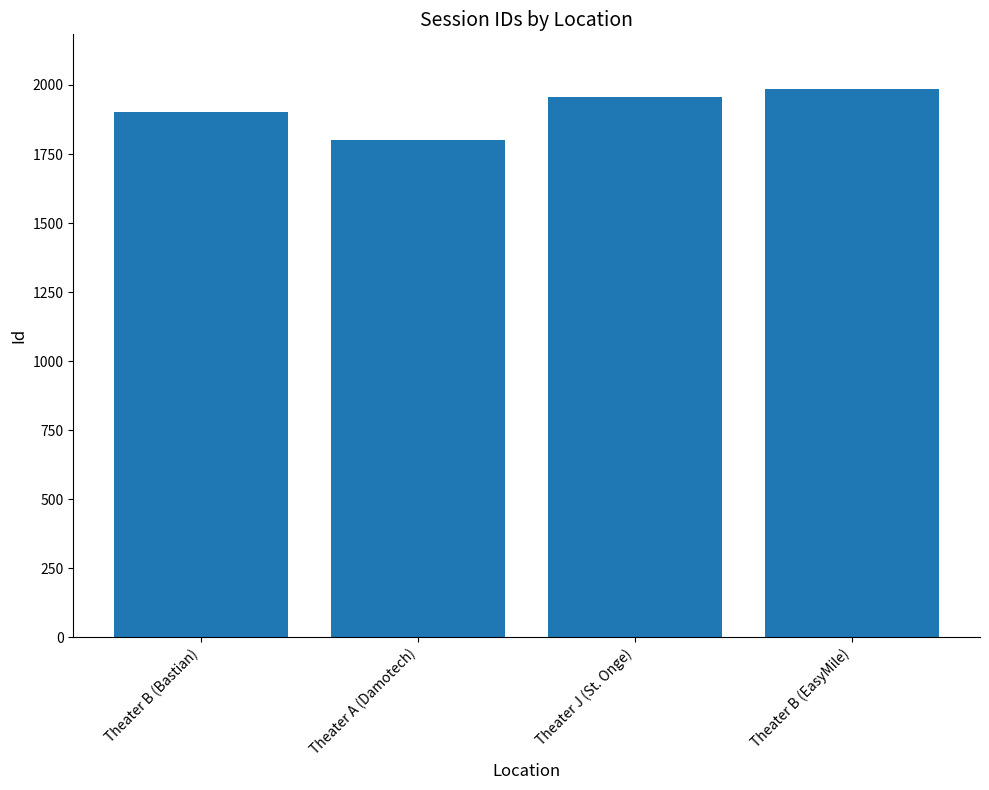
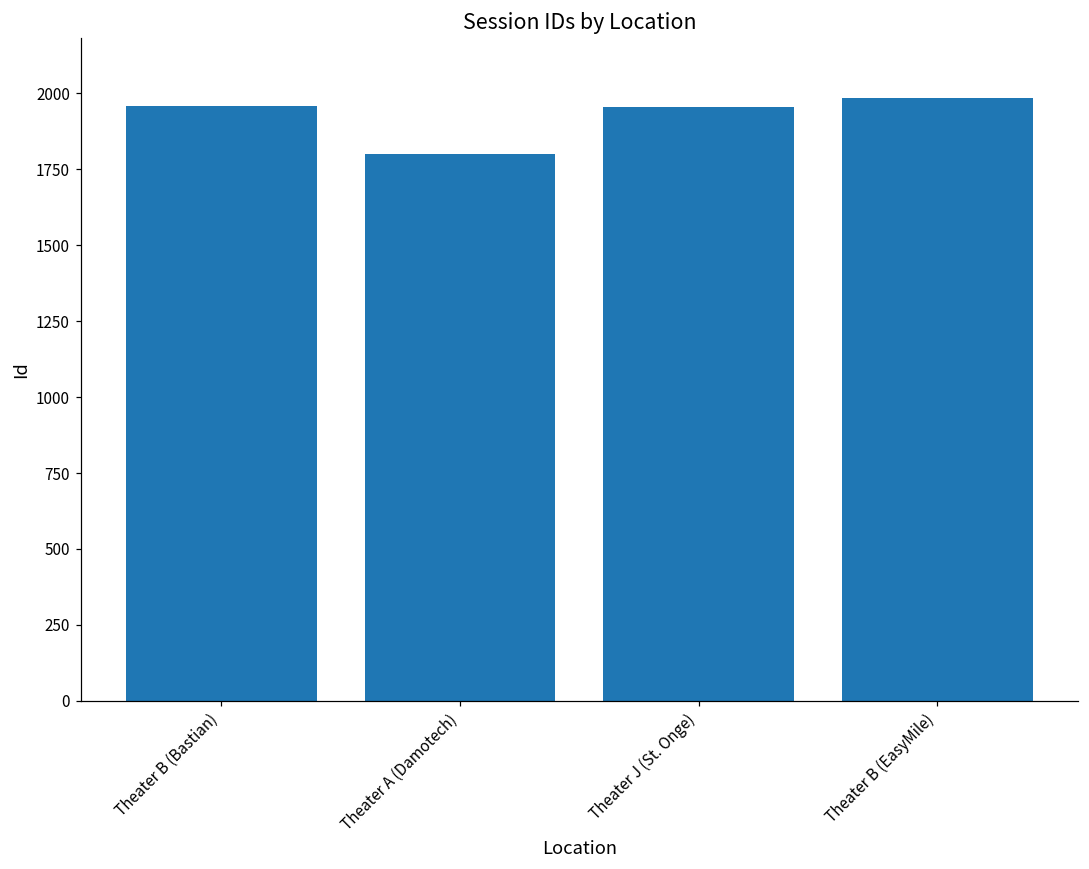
Theater B (Bastian): 1900 -> 1960
